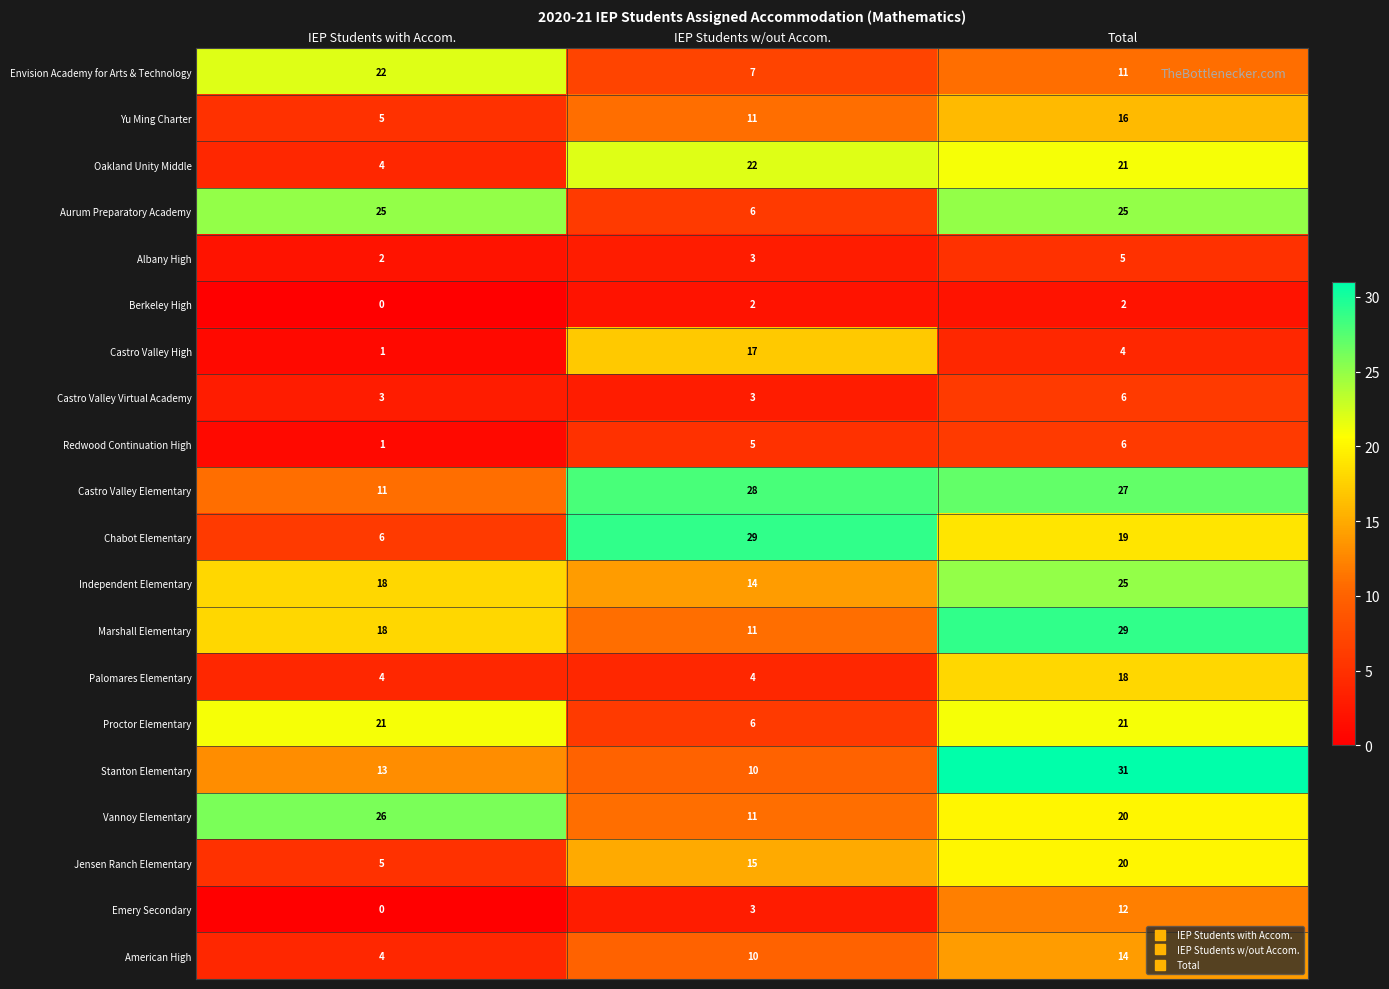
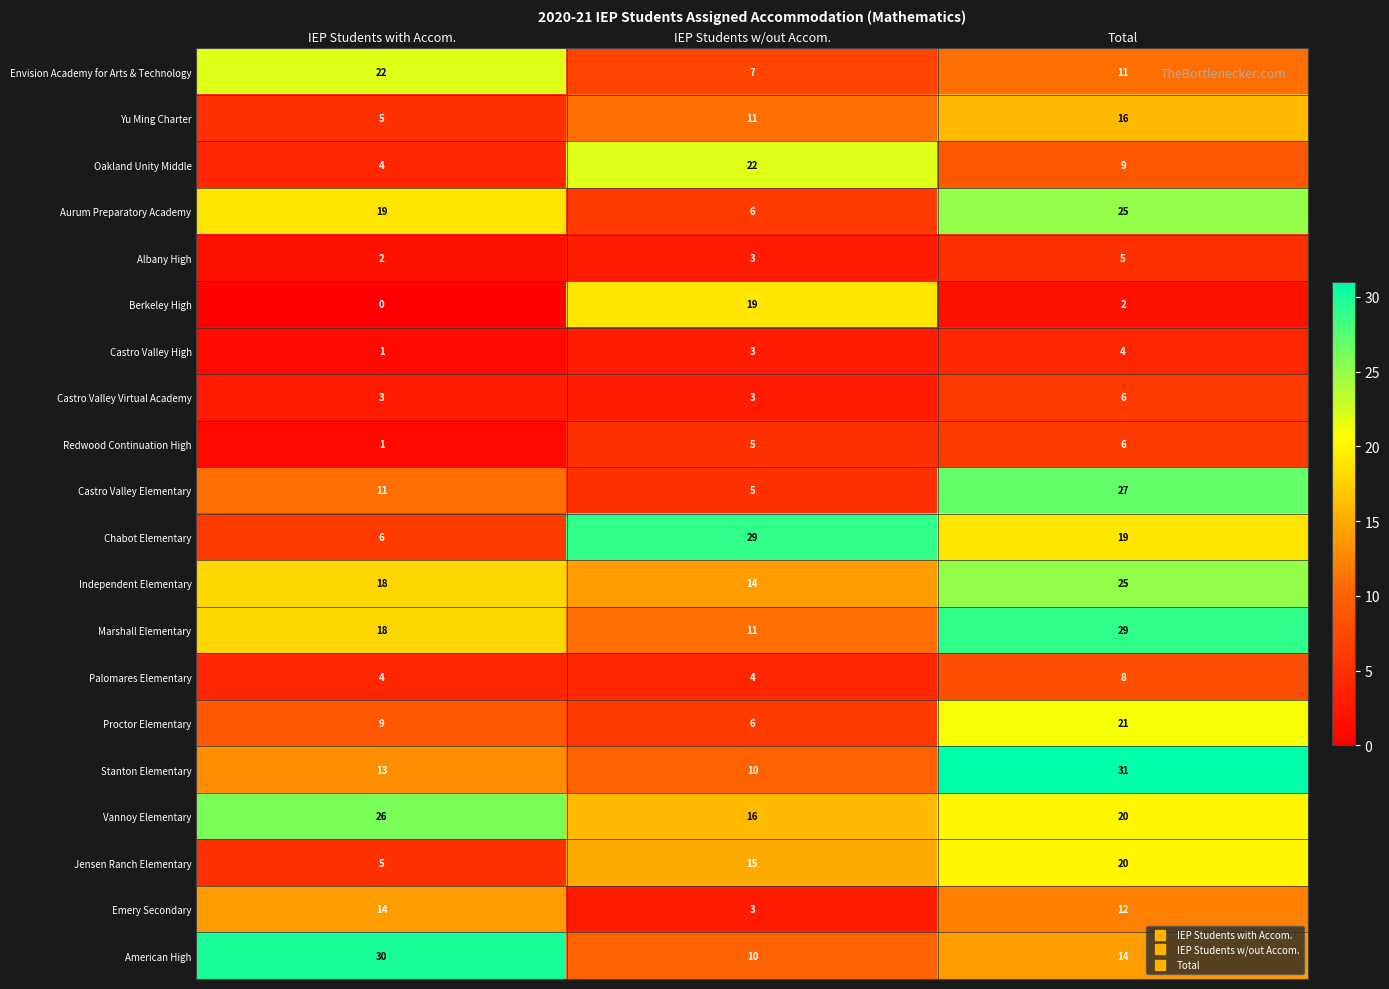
Oakland Unity Middle, Total: 21 -> 9
Aurum Preparatory Academy, IEP Students with Accom.: 25 -> 19
Berkeley High, IEP Students w/out Accom.: 2 -> 19
Castro Valley High, IEP Students w/out Accom.: 17 -> 3
Castro Valley Elementary, IEP Students w/out Accom.: 28 -> 5
Palomares Elementary, Total: 18 -> 8
Proctor Elementary, IEP Students with Accom.: 21 -> 9
Vannoy Elementary, IEP Students w/out Accom.: 11 -> 16
Emery Secondary, IEP Students with Accom.: 0 -> 14
American High, IEP Students with Accom.: 4 -> 30
